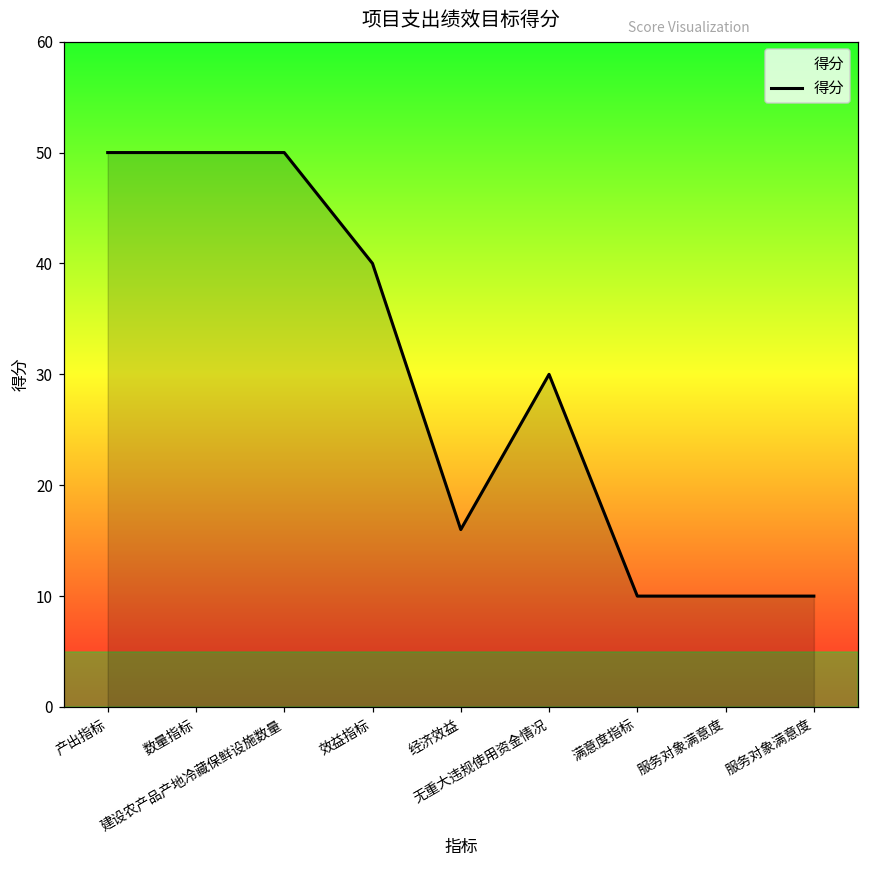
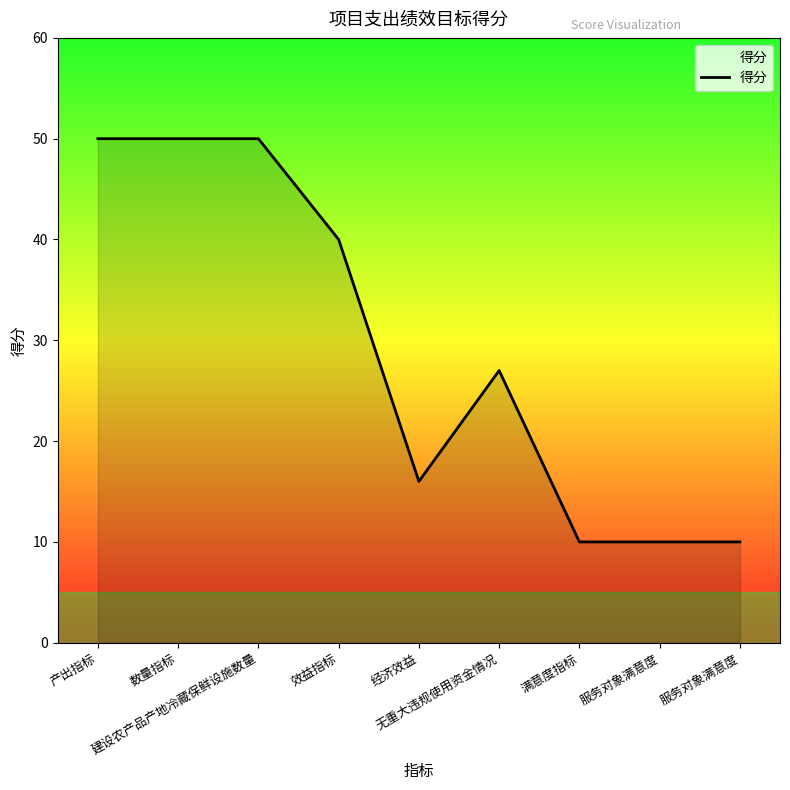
无重大违规使用资金情况: 30 -> 27
